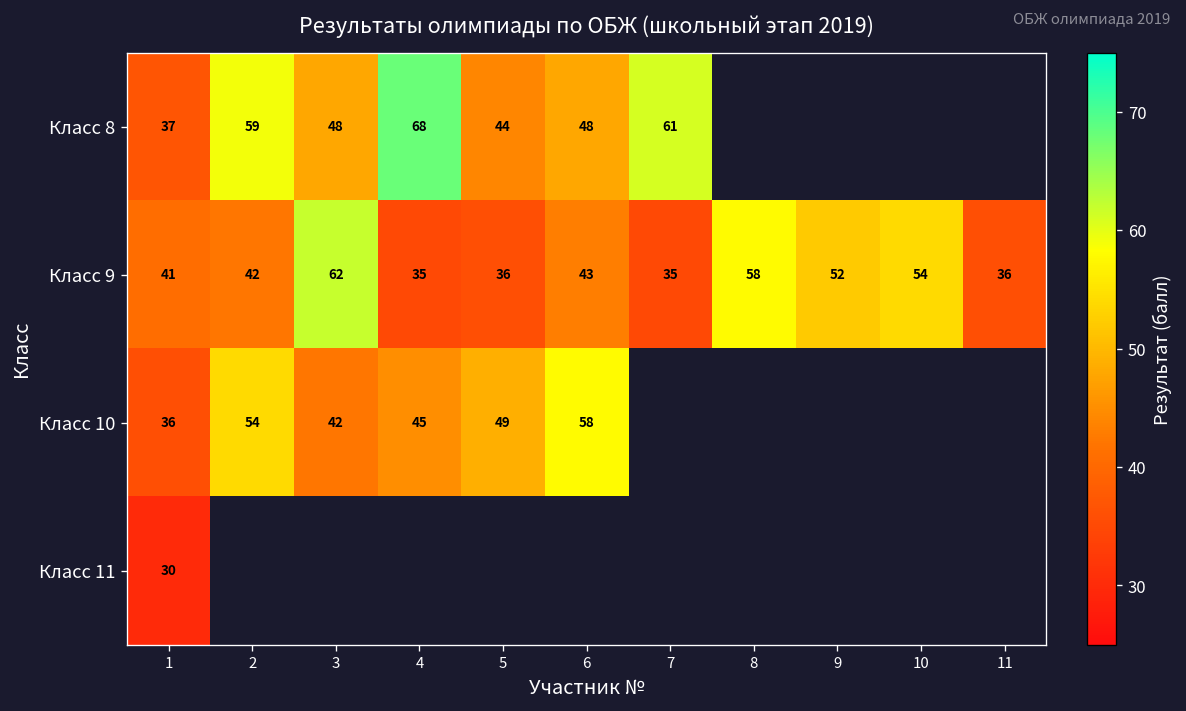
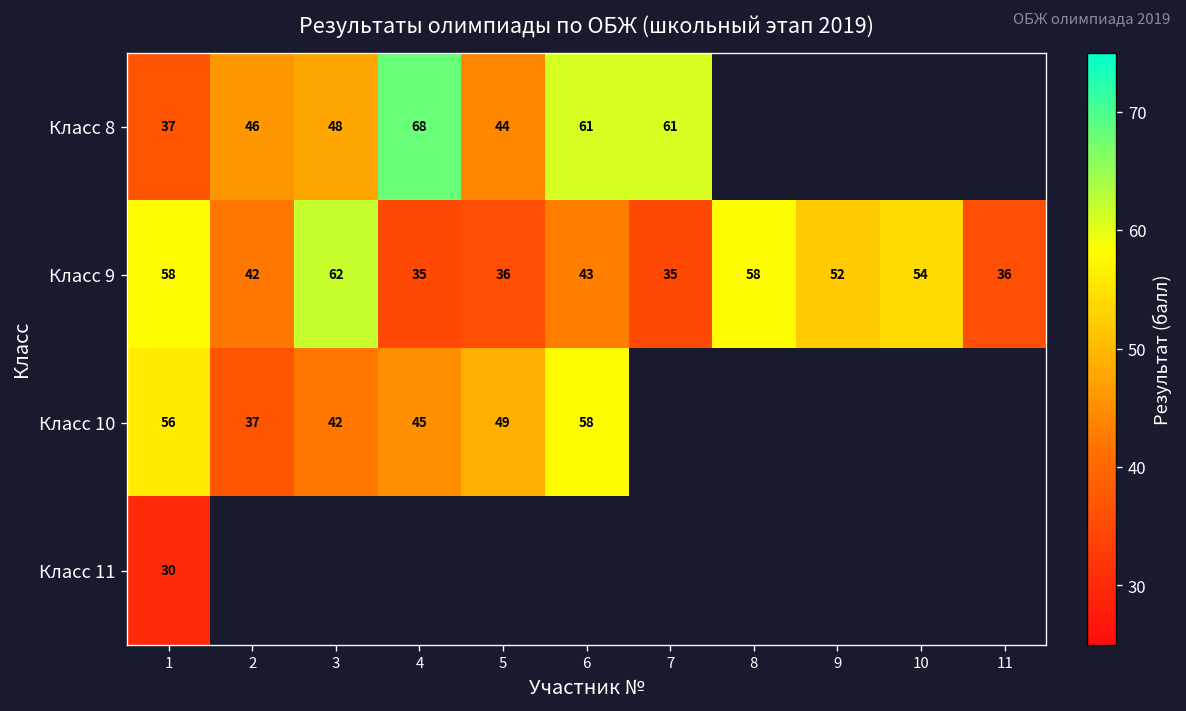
Класс 8, 2: 59 -> 46
Класс 8, 6: 48 -> 61
Класс 9, 1: 41 -> 58
Класс 10, 1: 36 -> 56
Класс 10, 2: 54 -> 37
